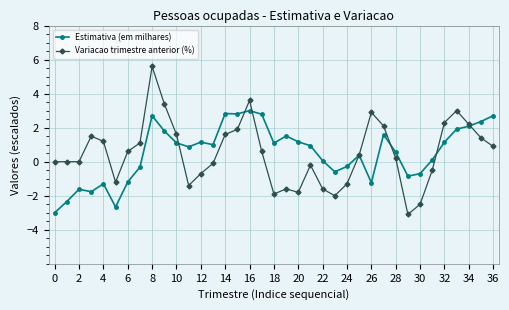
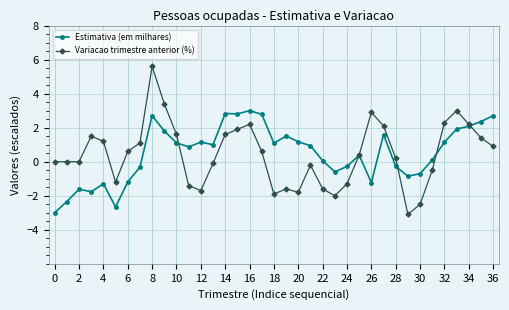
Variacao trimestre anterior (%), 12: -0.7 -> -1.7
Variacao trimestre anterior (%), 16: 3.6 -> 2.2
Estimativa (em milhares), 28: 0.6 -> -0.3
